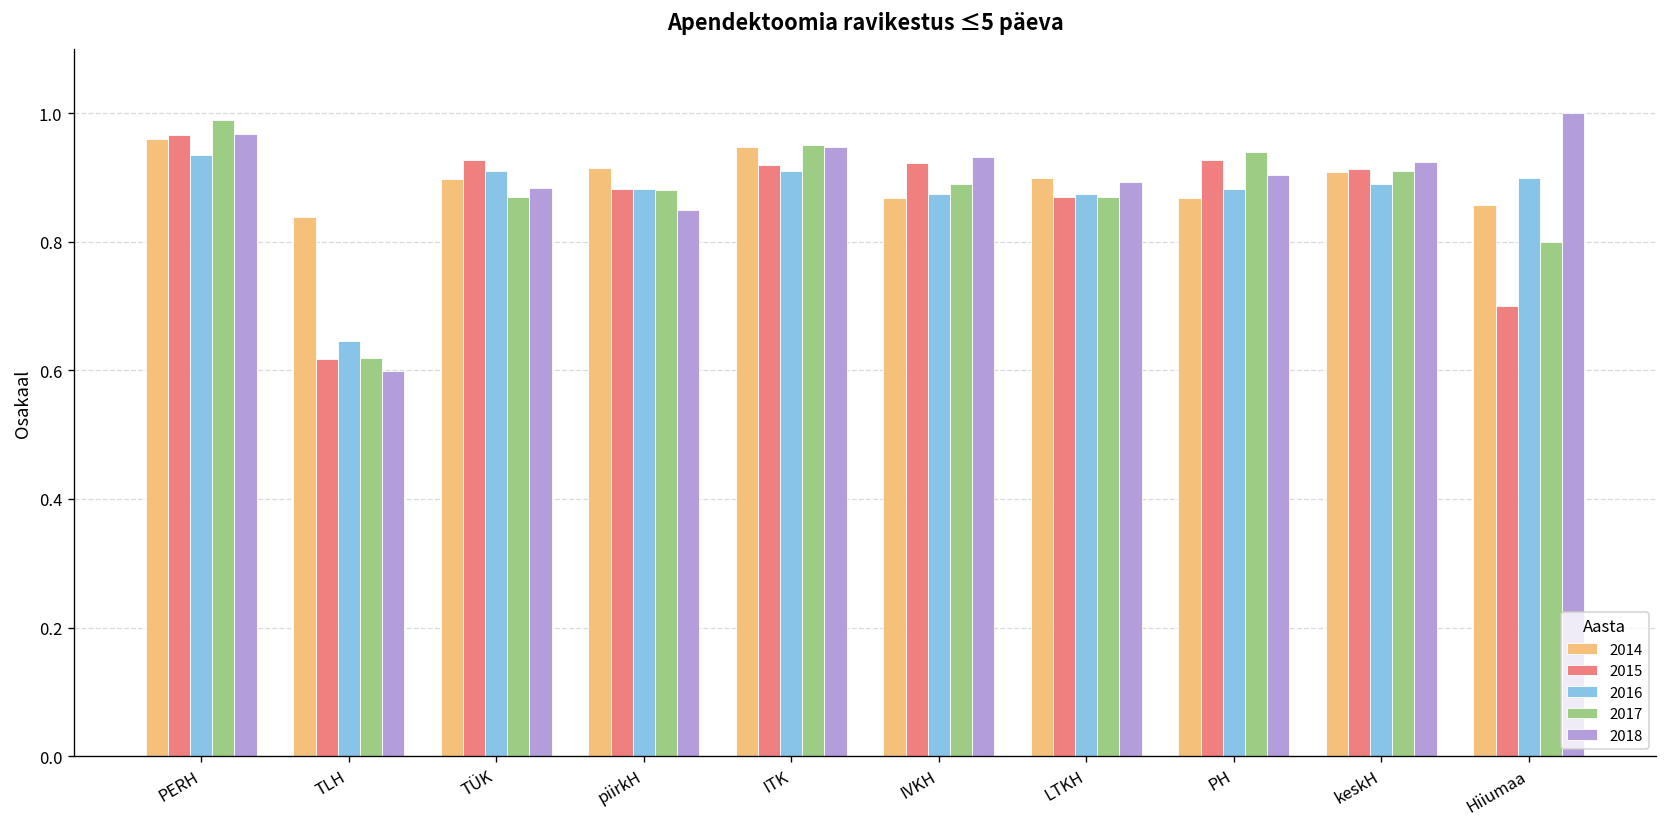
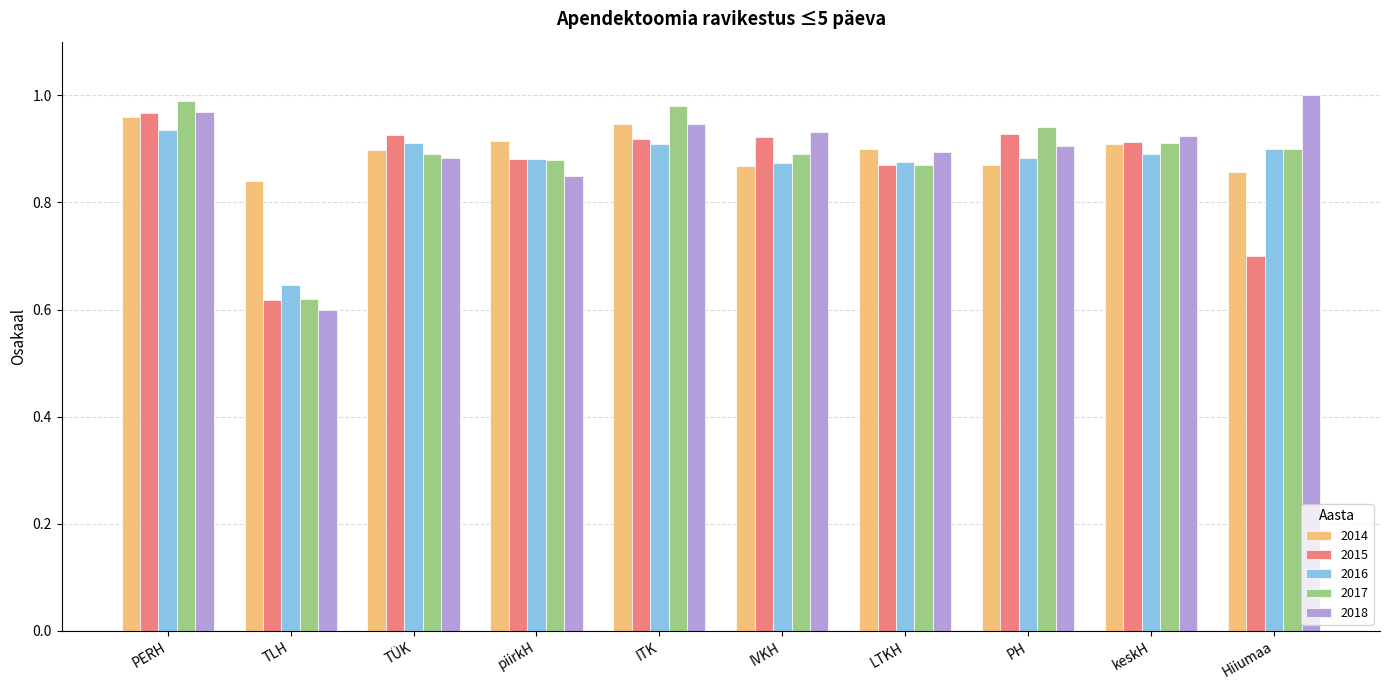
2017, TÜK: 0.87 -> 0.89
2017, ITK: 0.95 -> 0.98
2017, Hiiumaa: 0.8 -> 0.9
